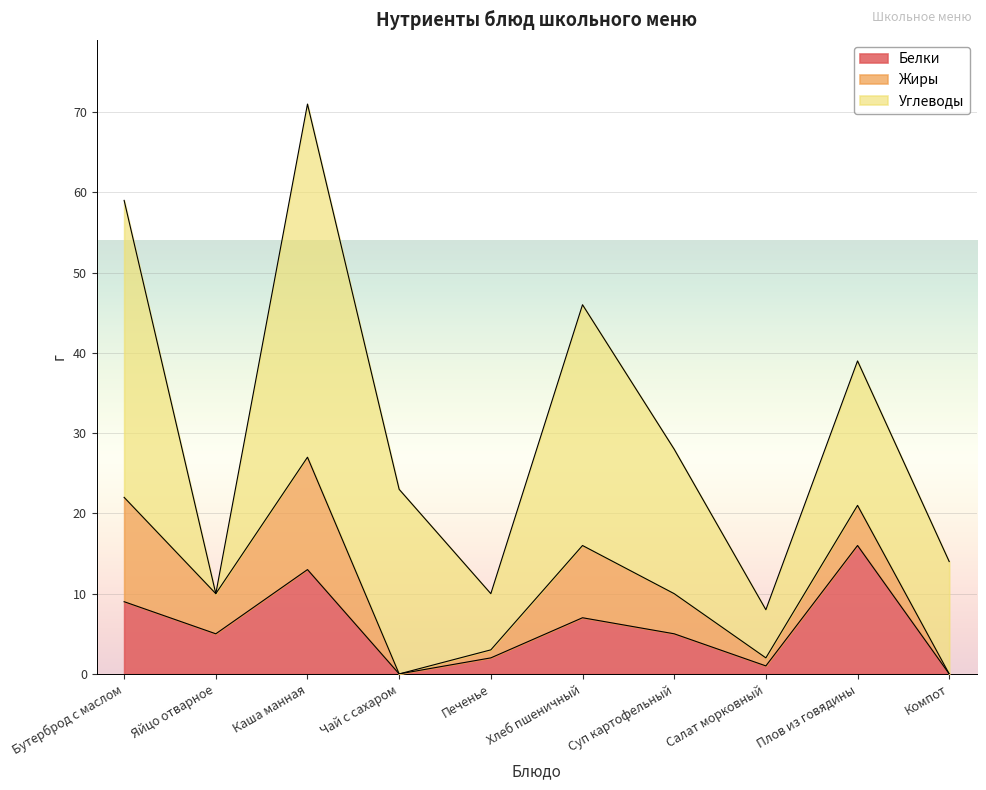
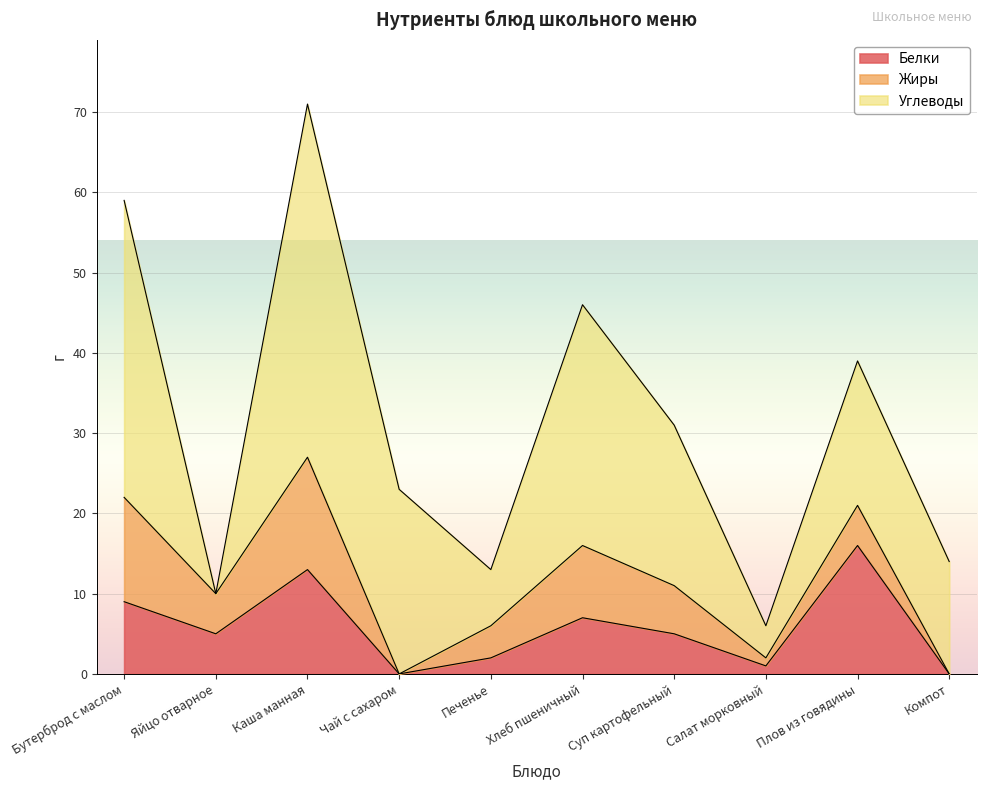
Жиры, Печенье: 1 -> 4
Жиры, Суп картофельный: 5 -> 6
Углеводы, Суп картофельный: 18 -> 20
Углеводы, Салат морковный: 6 -> 4
